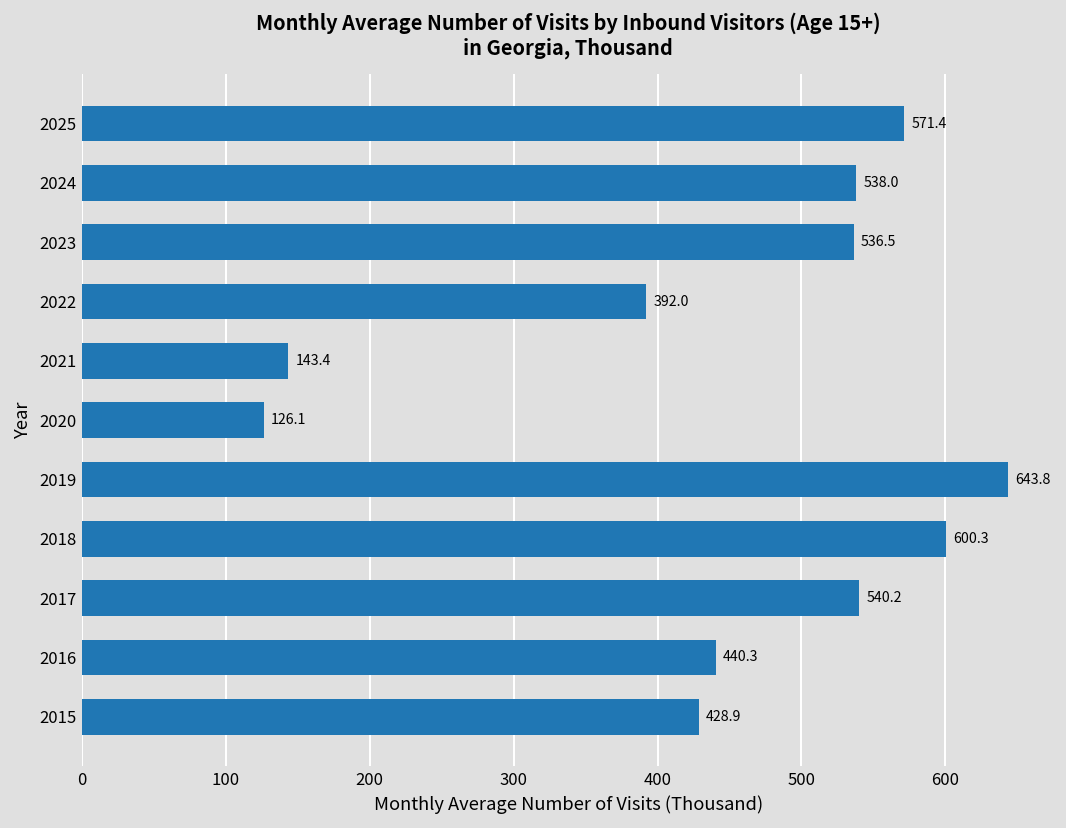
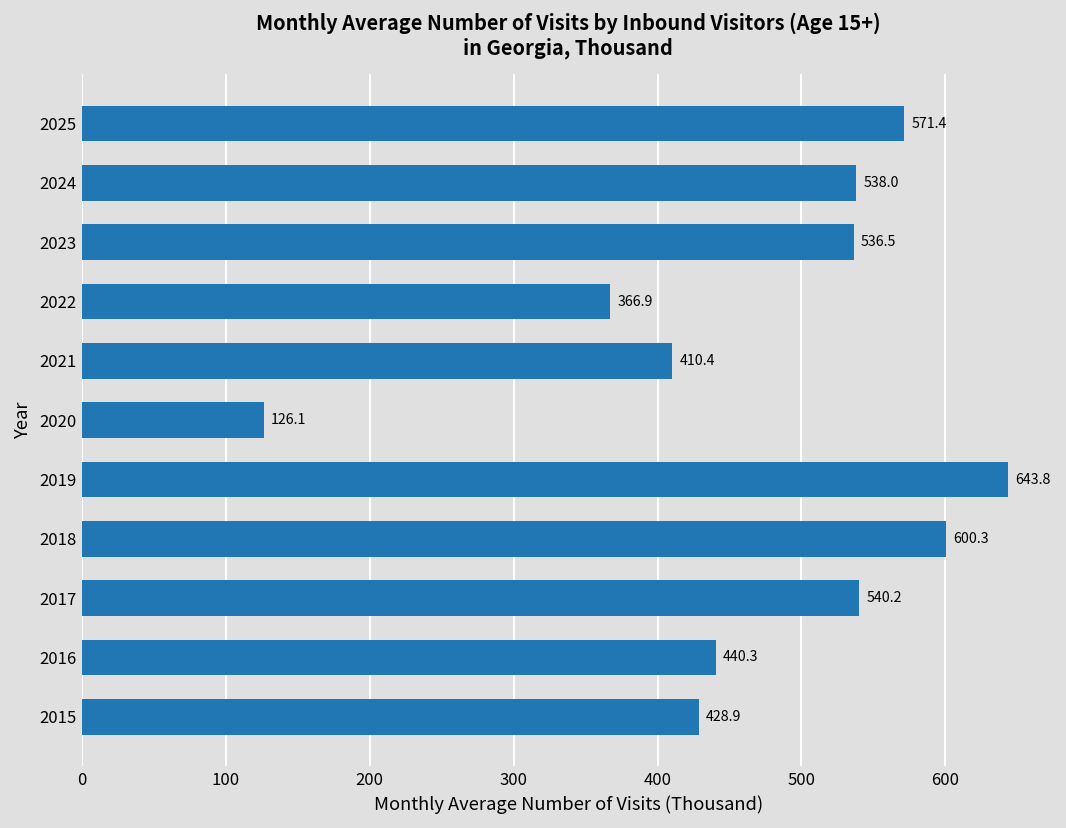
2022: 392.0 -> 366.9
2021: 143.4 -> 410.4
